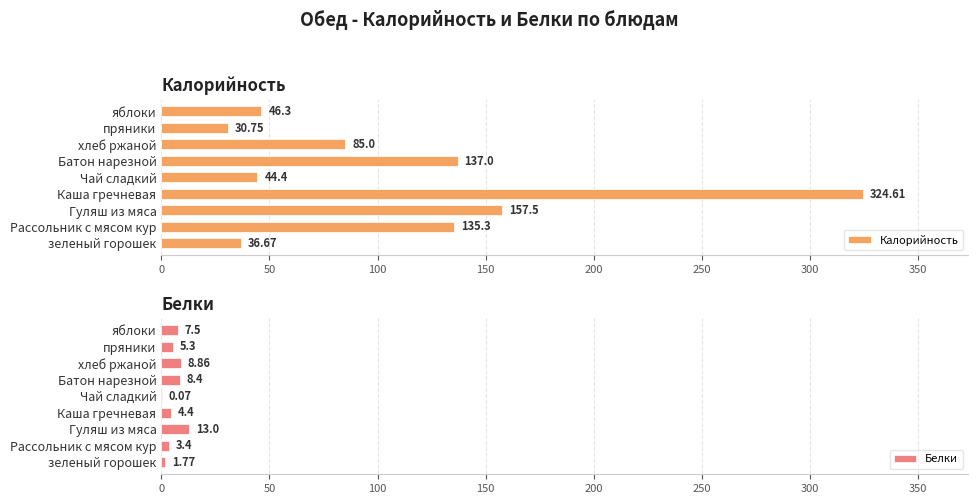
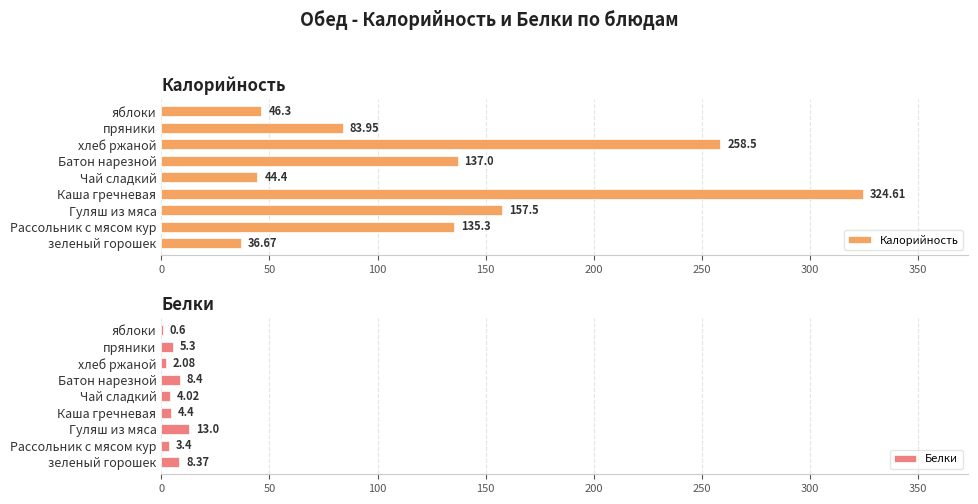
Калорийность, пряники: 30.75 -> 83.95
Калорийность, хлеб ржаной: 85.0 -> 258.5
Белки, яблоки: 7.5 -> 0.6
Белки, хлеб ржаной: 8.86 -> 2.08
Белки, Чай сладкий: 0.07 -> 4.02
Белки, зеленый горошек: 1.77 -> 8.37
